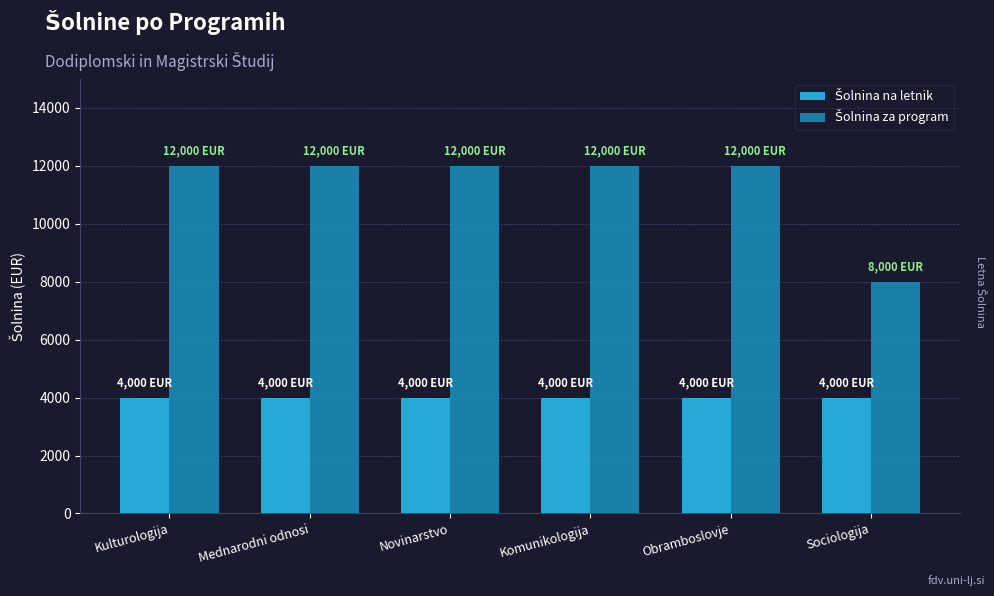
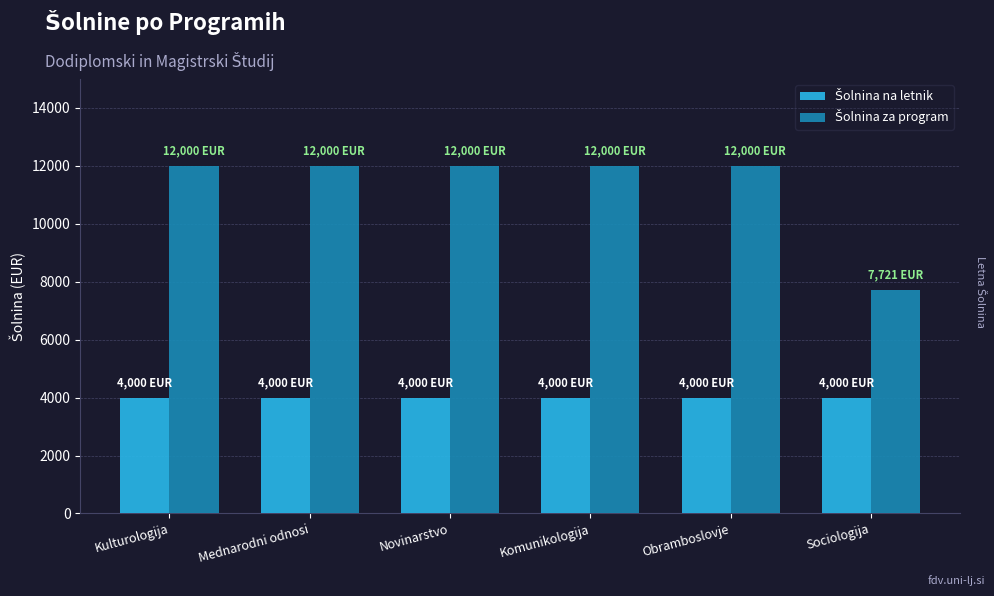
Šolnina za program, Sociologija: 8,000 -> 7,721
